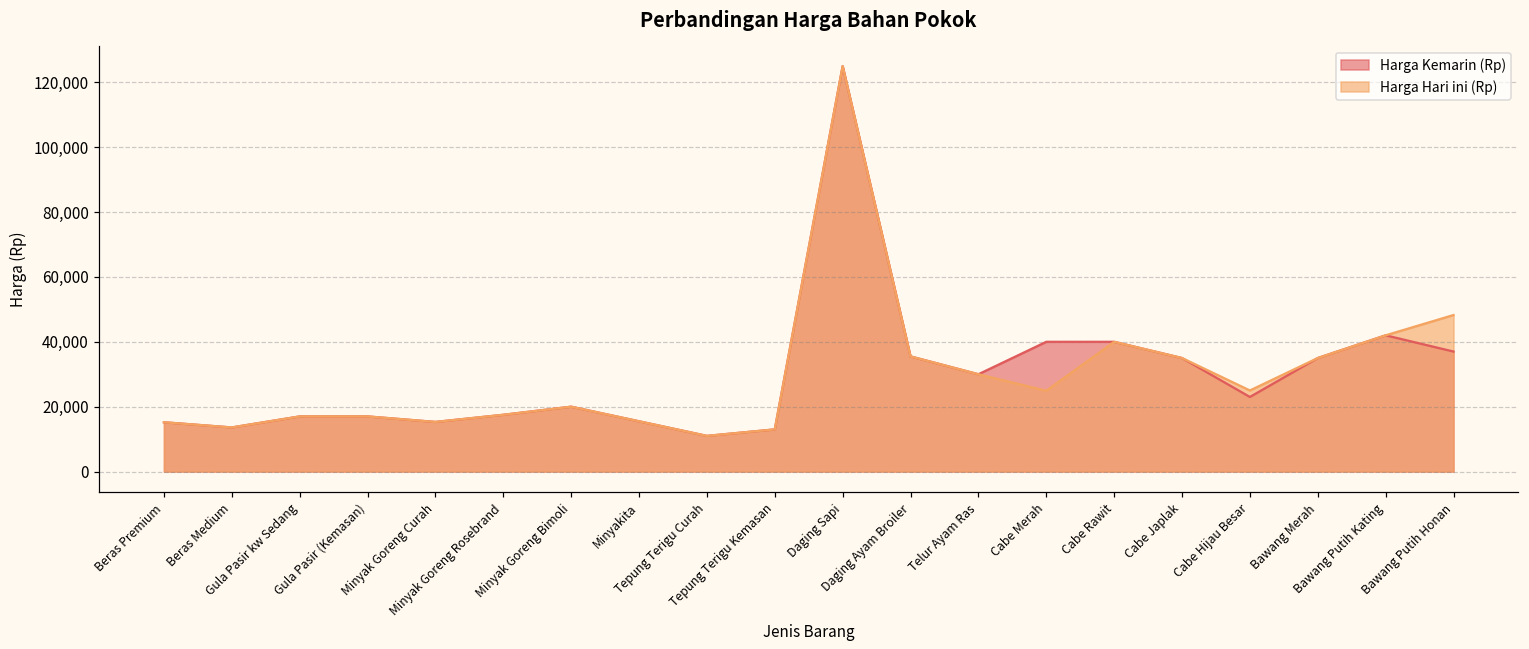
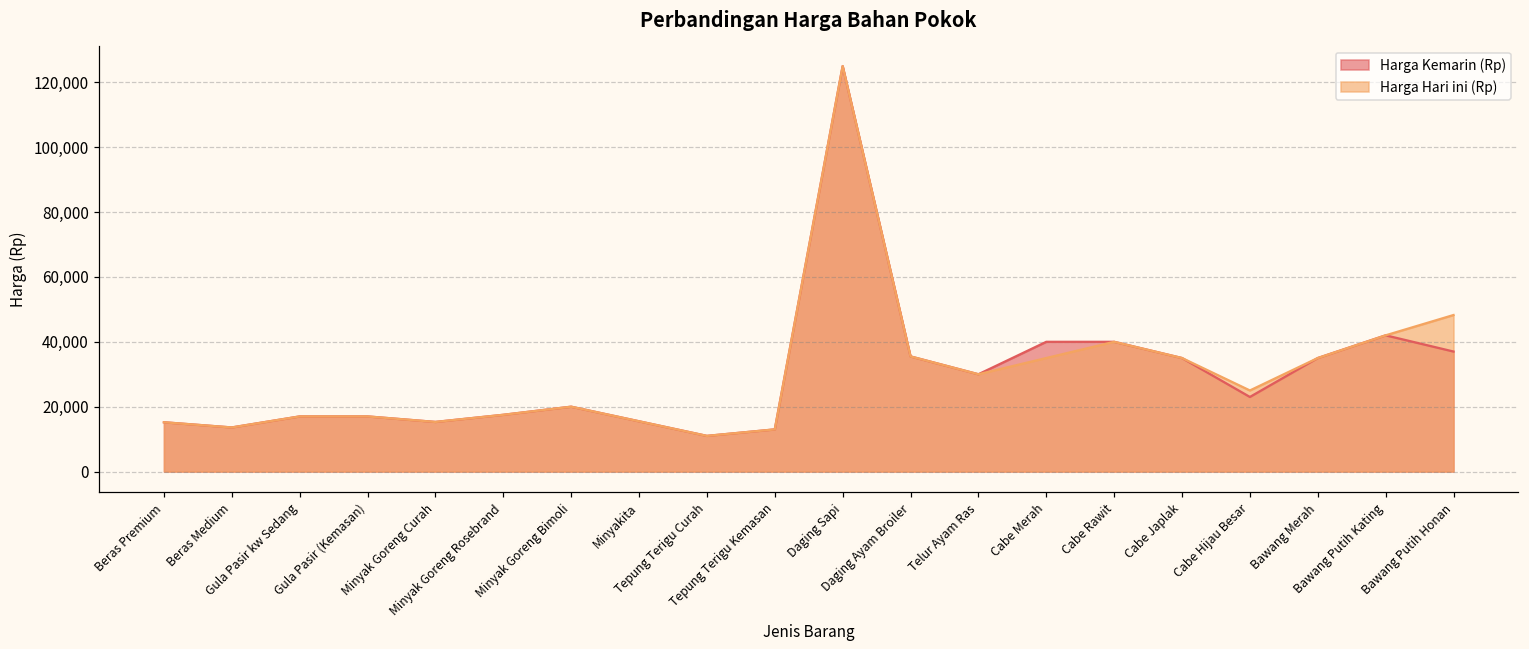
Harga Hari ini (Rp), Cabe Merah: 25,000 -> 35,000
